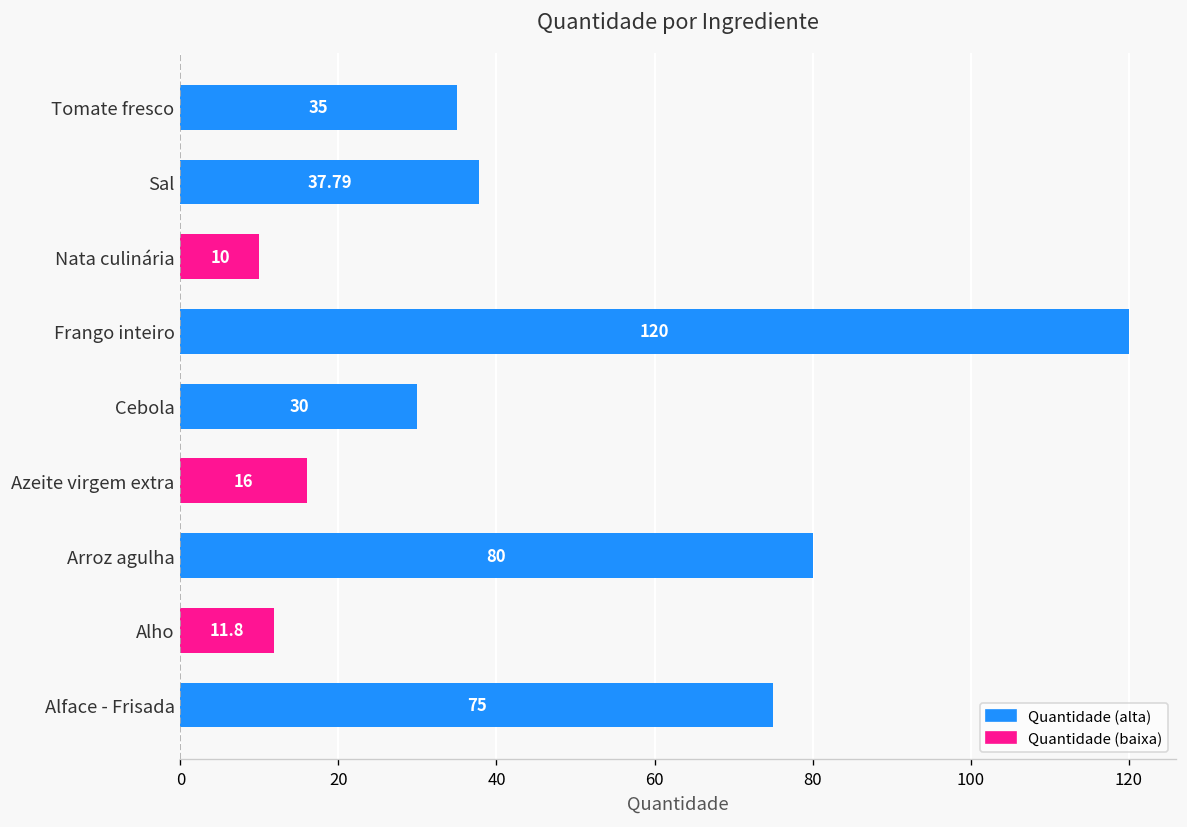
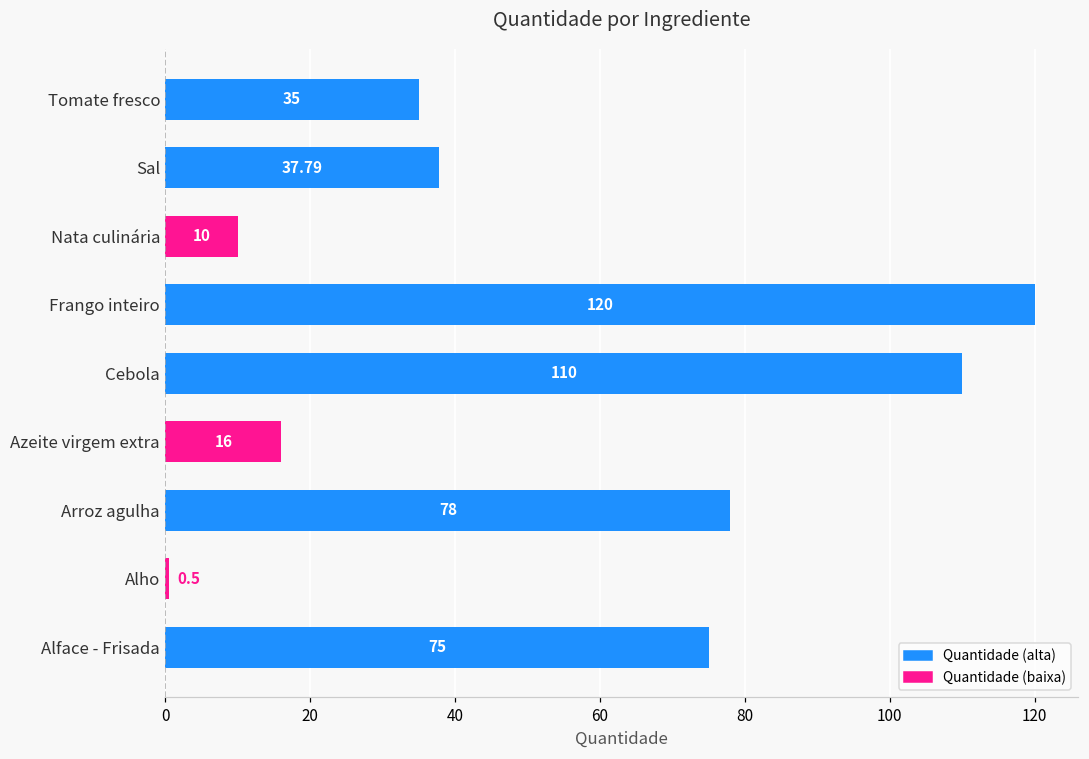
Cebola: 30 -> 110
Arroz agulha: 80 -> 78
Alho: 11.8 -> 0.5
